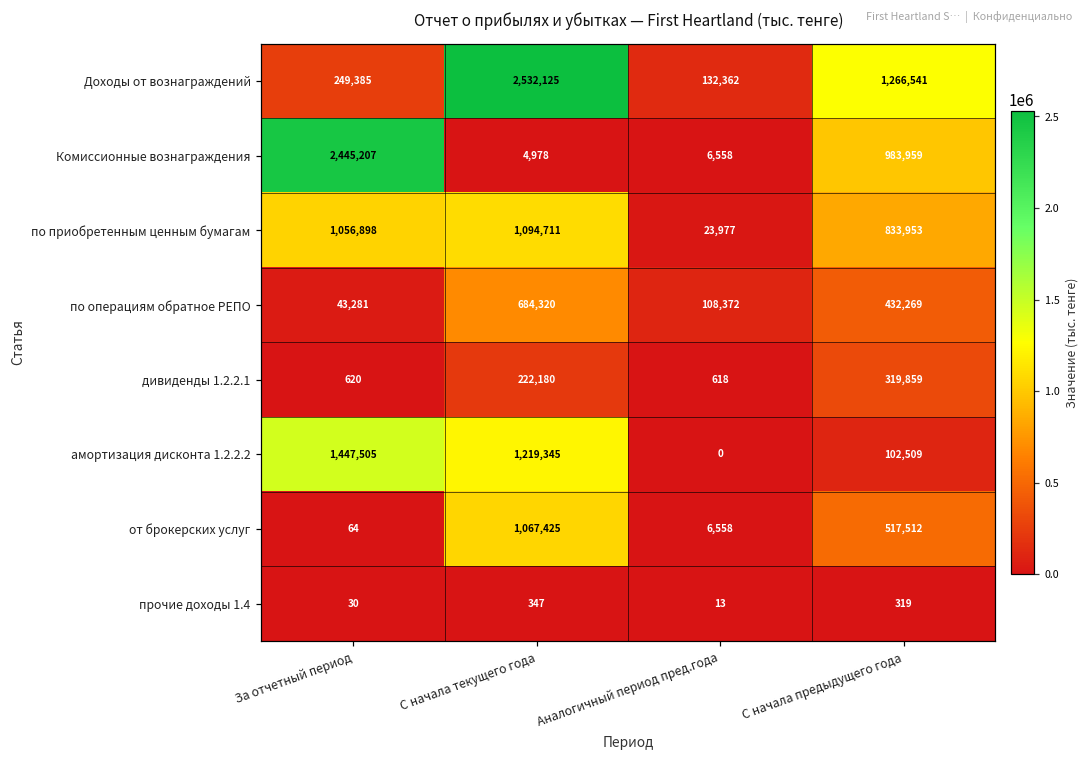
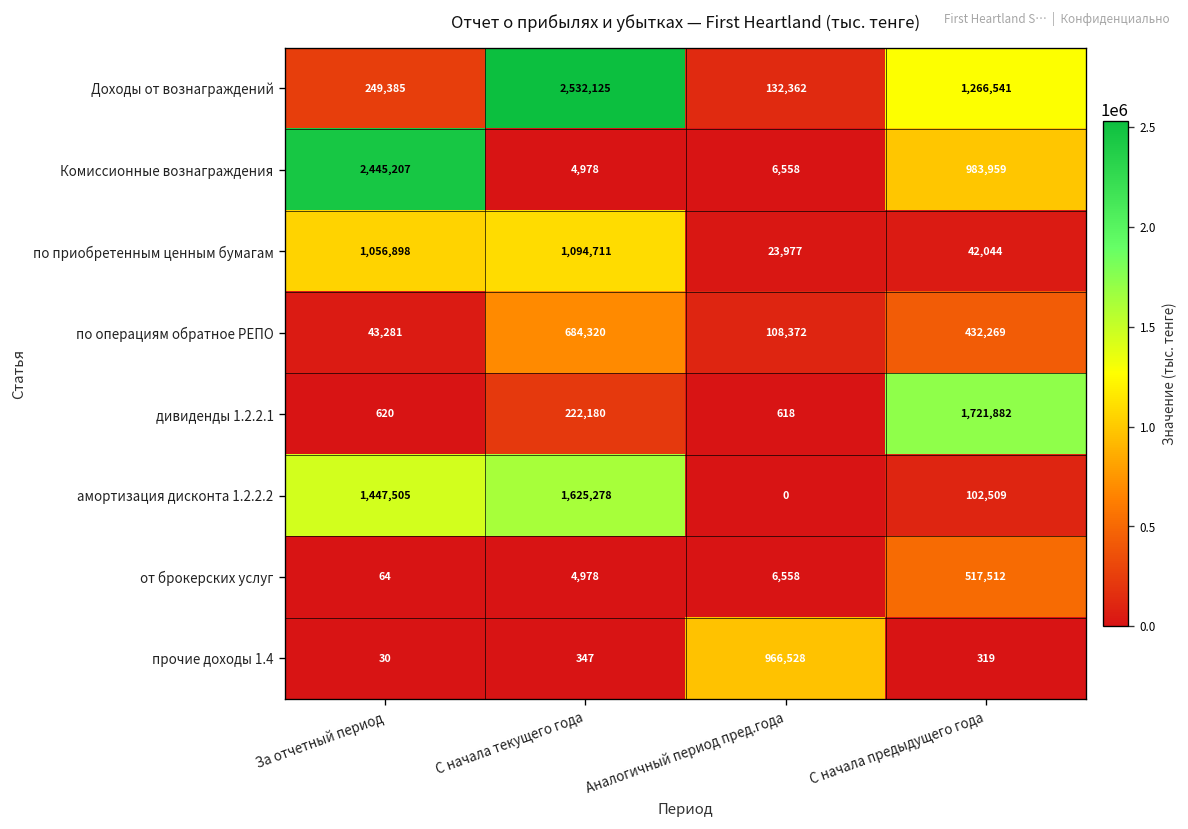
по приобретенным ценным бумагам, С начала предыдущего года: 833,953 -> 42,044
дивиденды 1.2.2.1, С начала предыдущего года: 319,859 -> 1,721,882
амортизация дисконта 1.2.2.2, С начала текущего года: 1,219,345 -> 1,625,278
от брокерских услуг, С начала текущего года: 1,067,425 -> 4,978
прочие доходы 1.4, Аналогичный период пред.года: 13 -> 966,528
